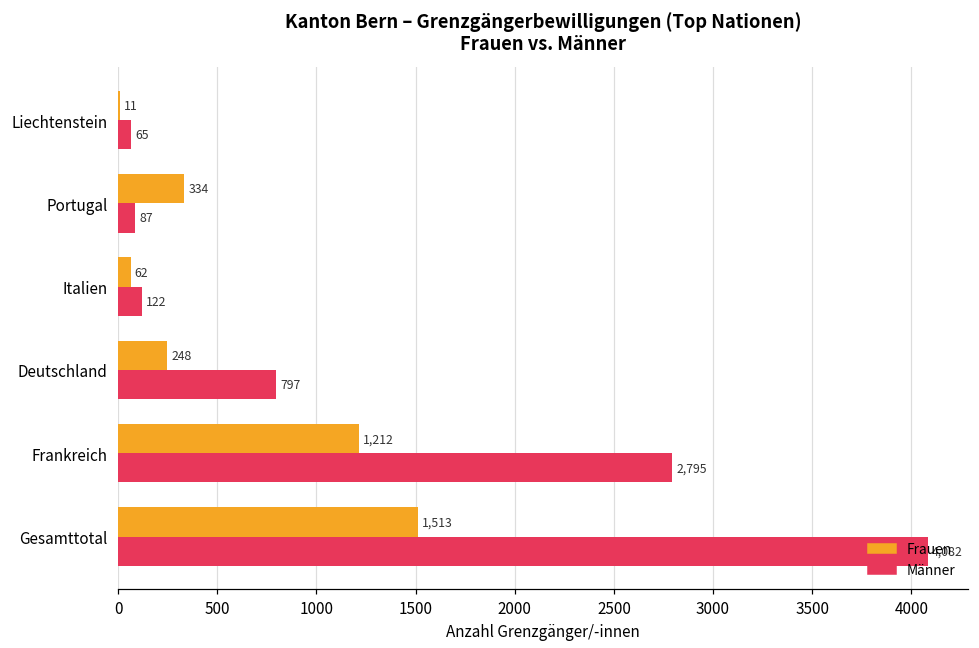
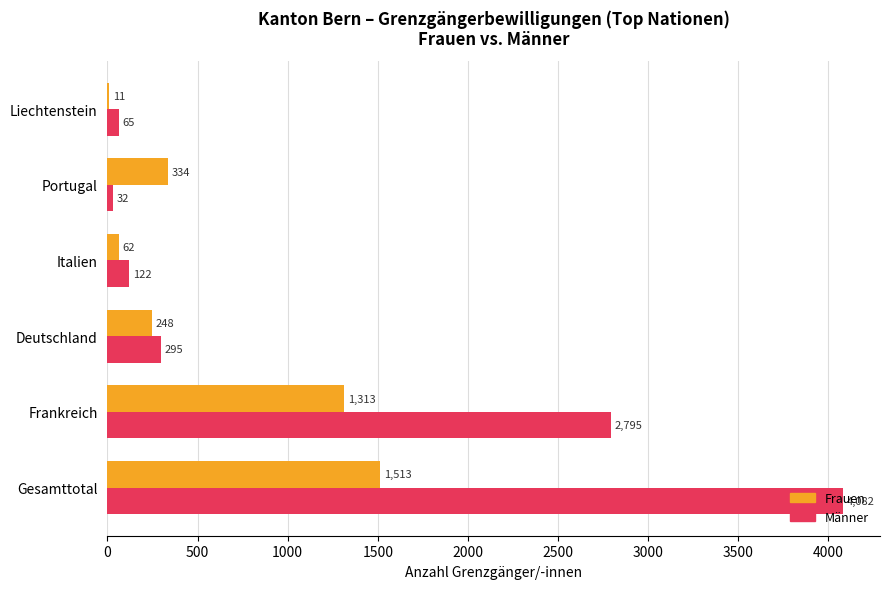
Männer, Portugal: 87 -> 32
Männer, Deutschland: 797 -> 295
Frauen, Frankreich: 1,212 -> 1,313
